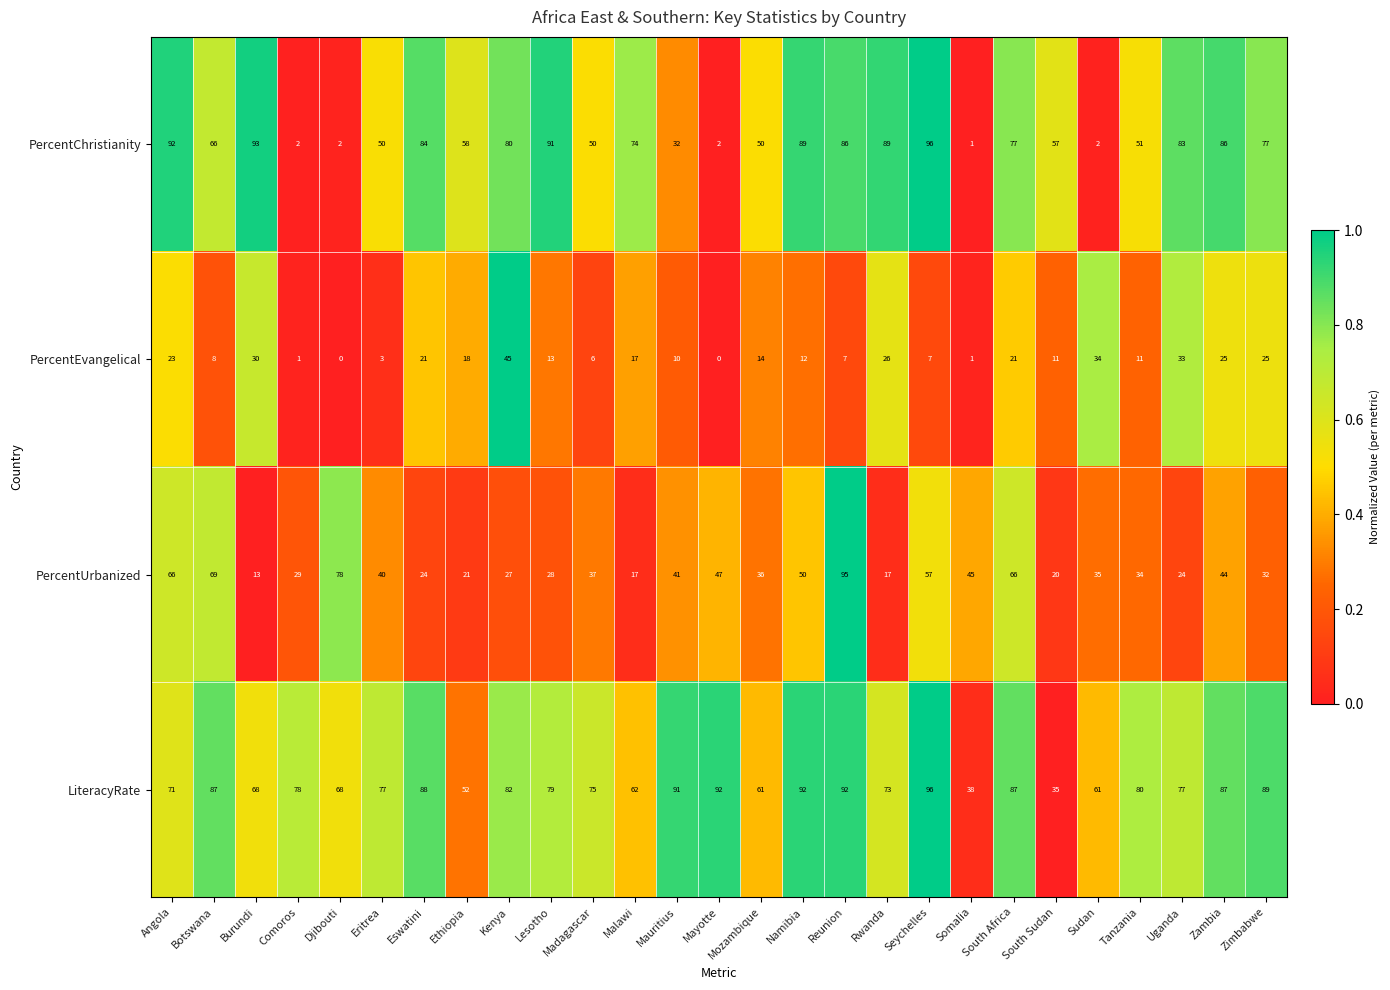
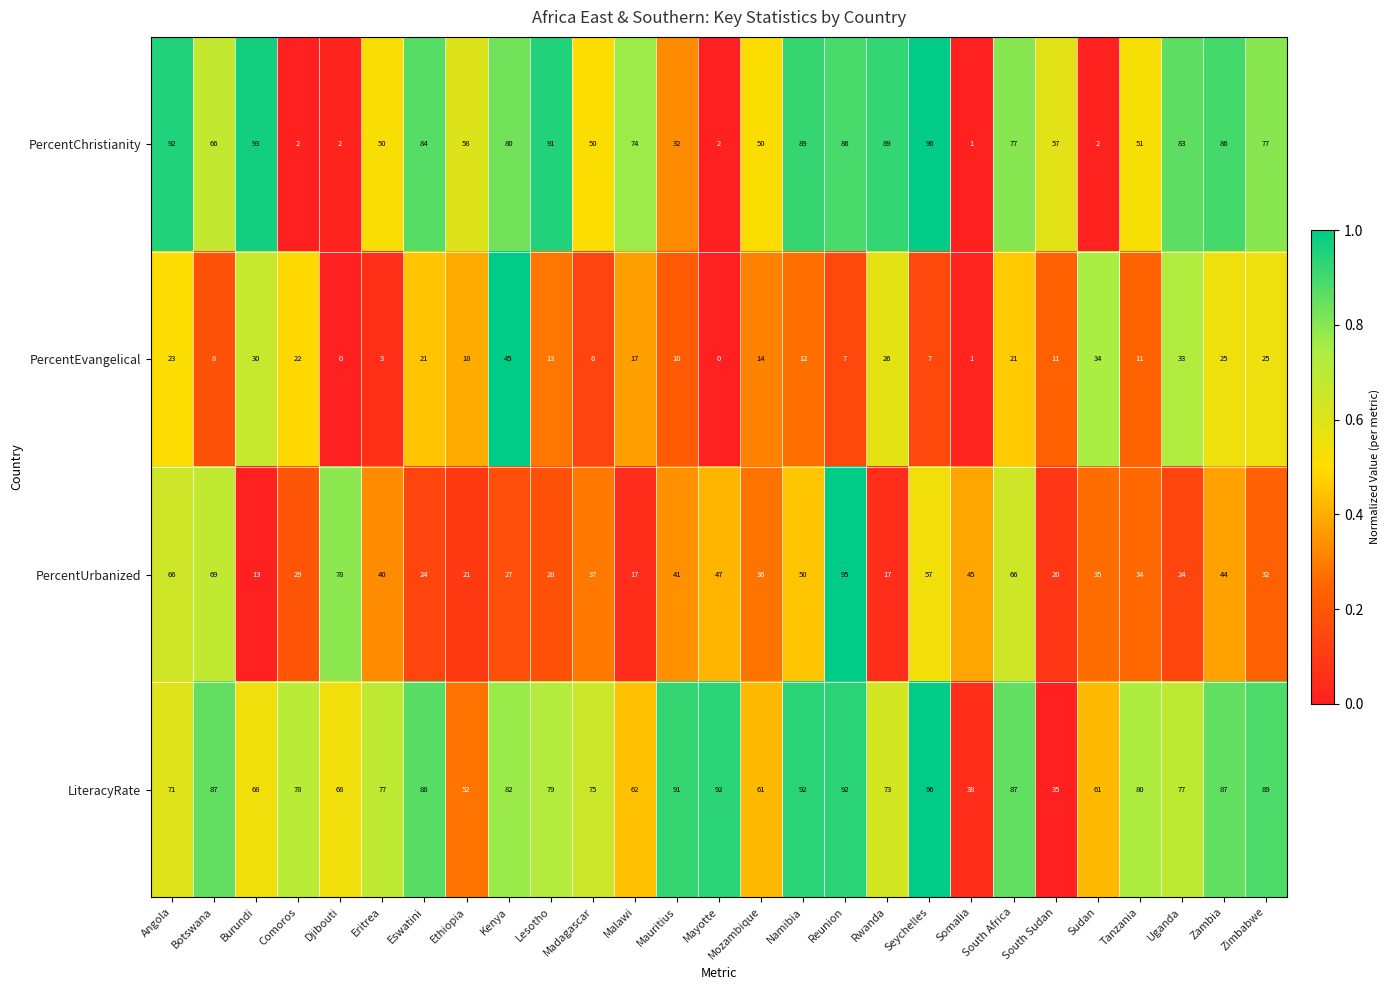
PercentEvangelical, Comoros: 1 -> 22
